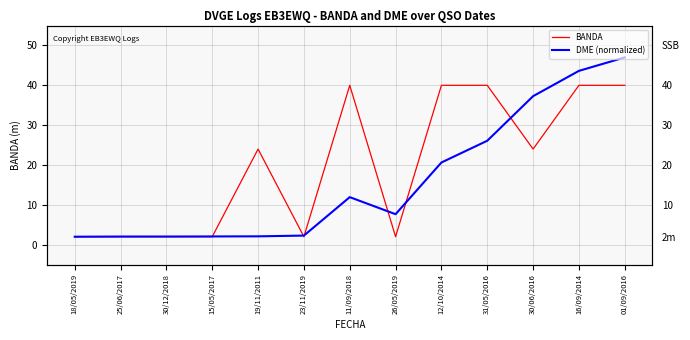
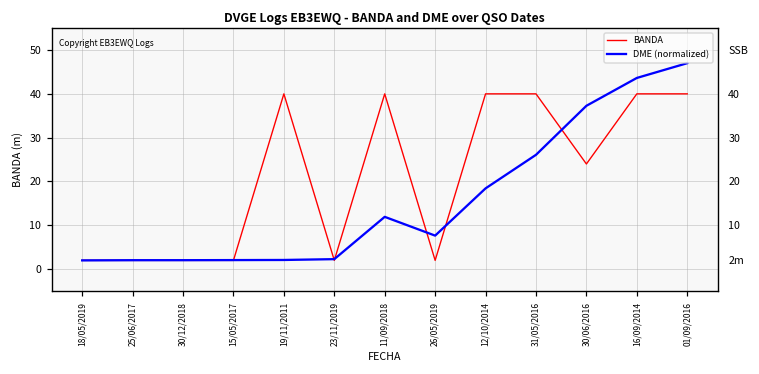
BANDA, 19/11/2011: 24 -> 40
DME (normalized), 12/10/2014: 21 -> 18
